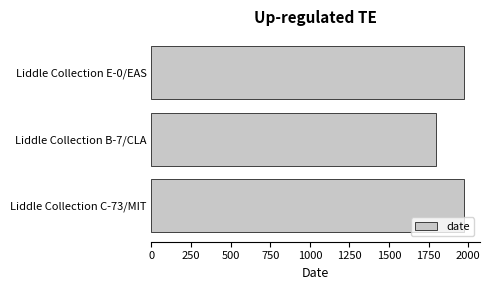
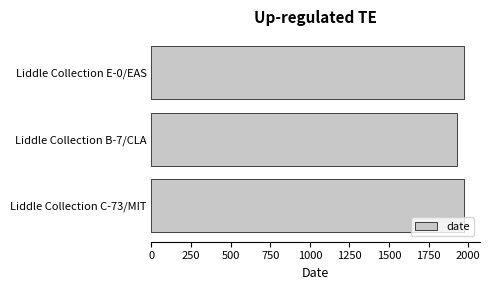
Liddle Collection B-7/CLA: 1800 -> 1930
